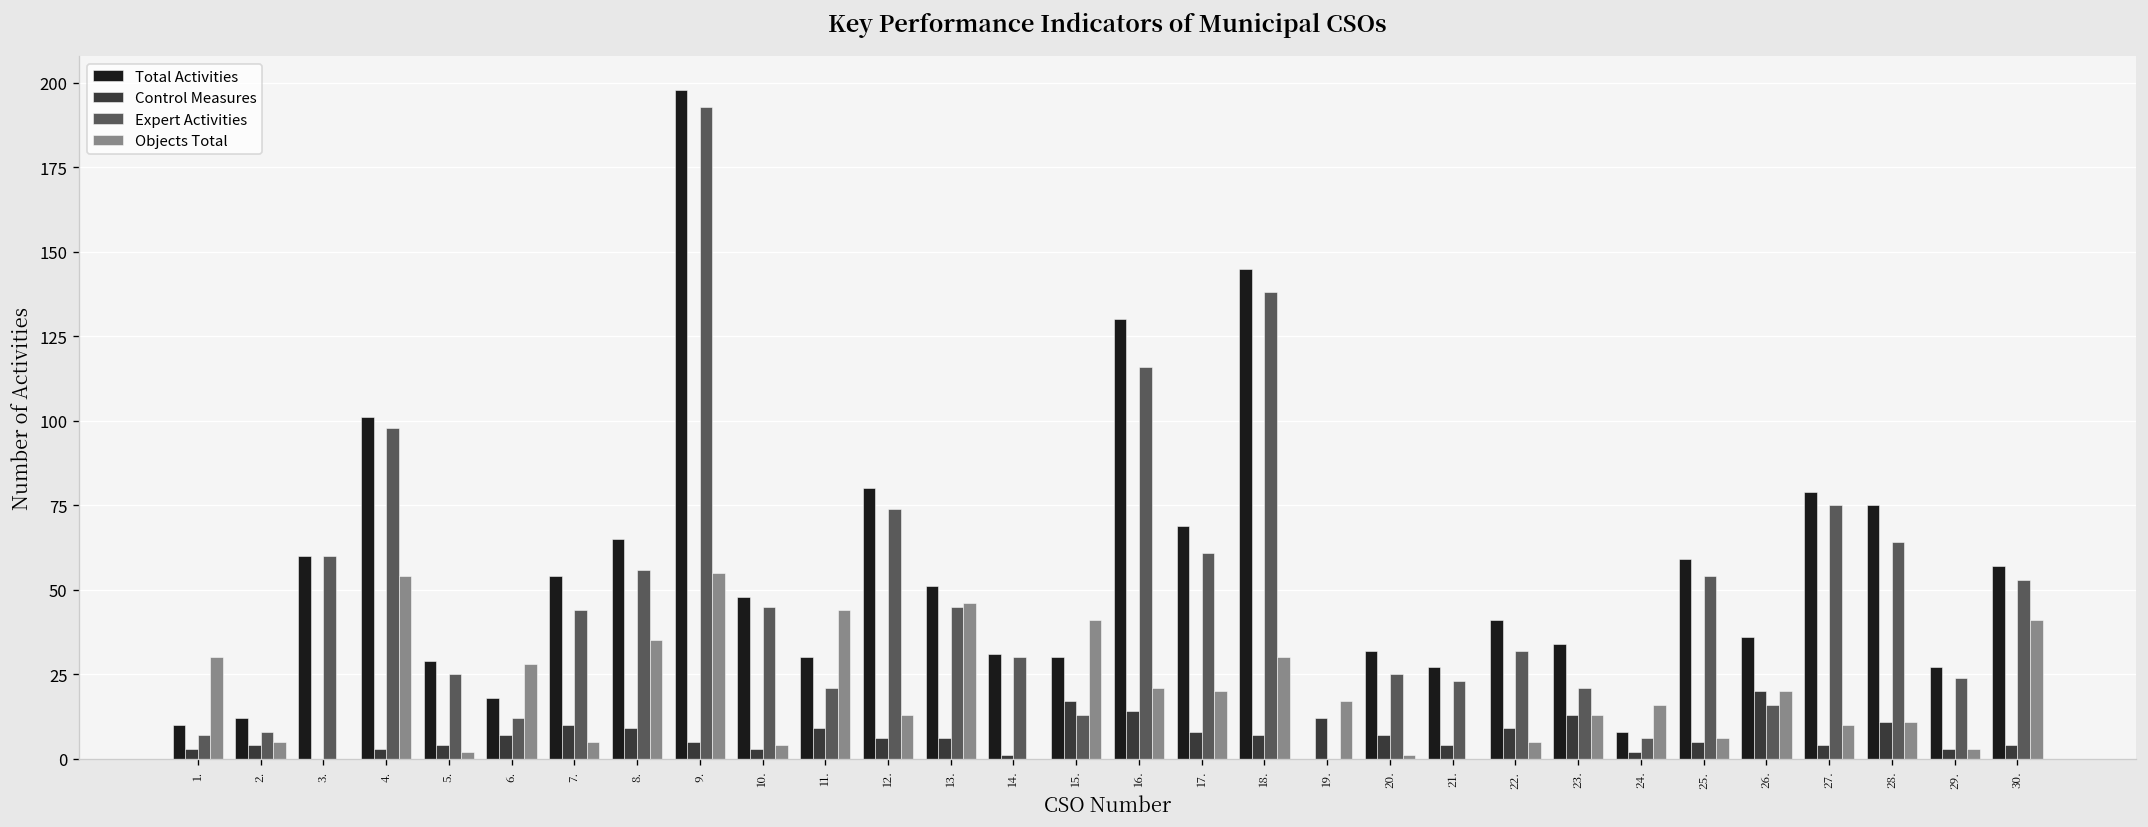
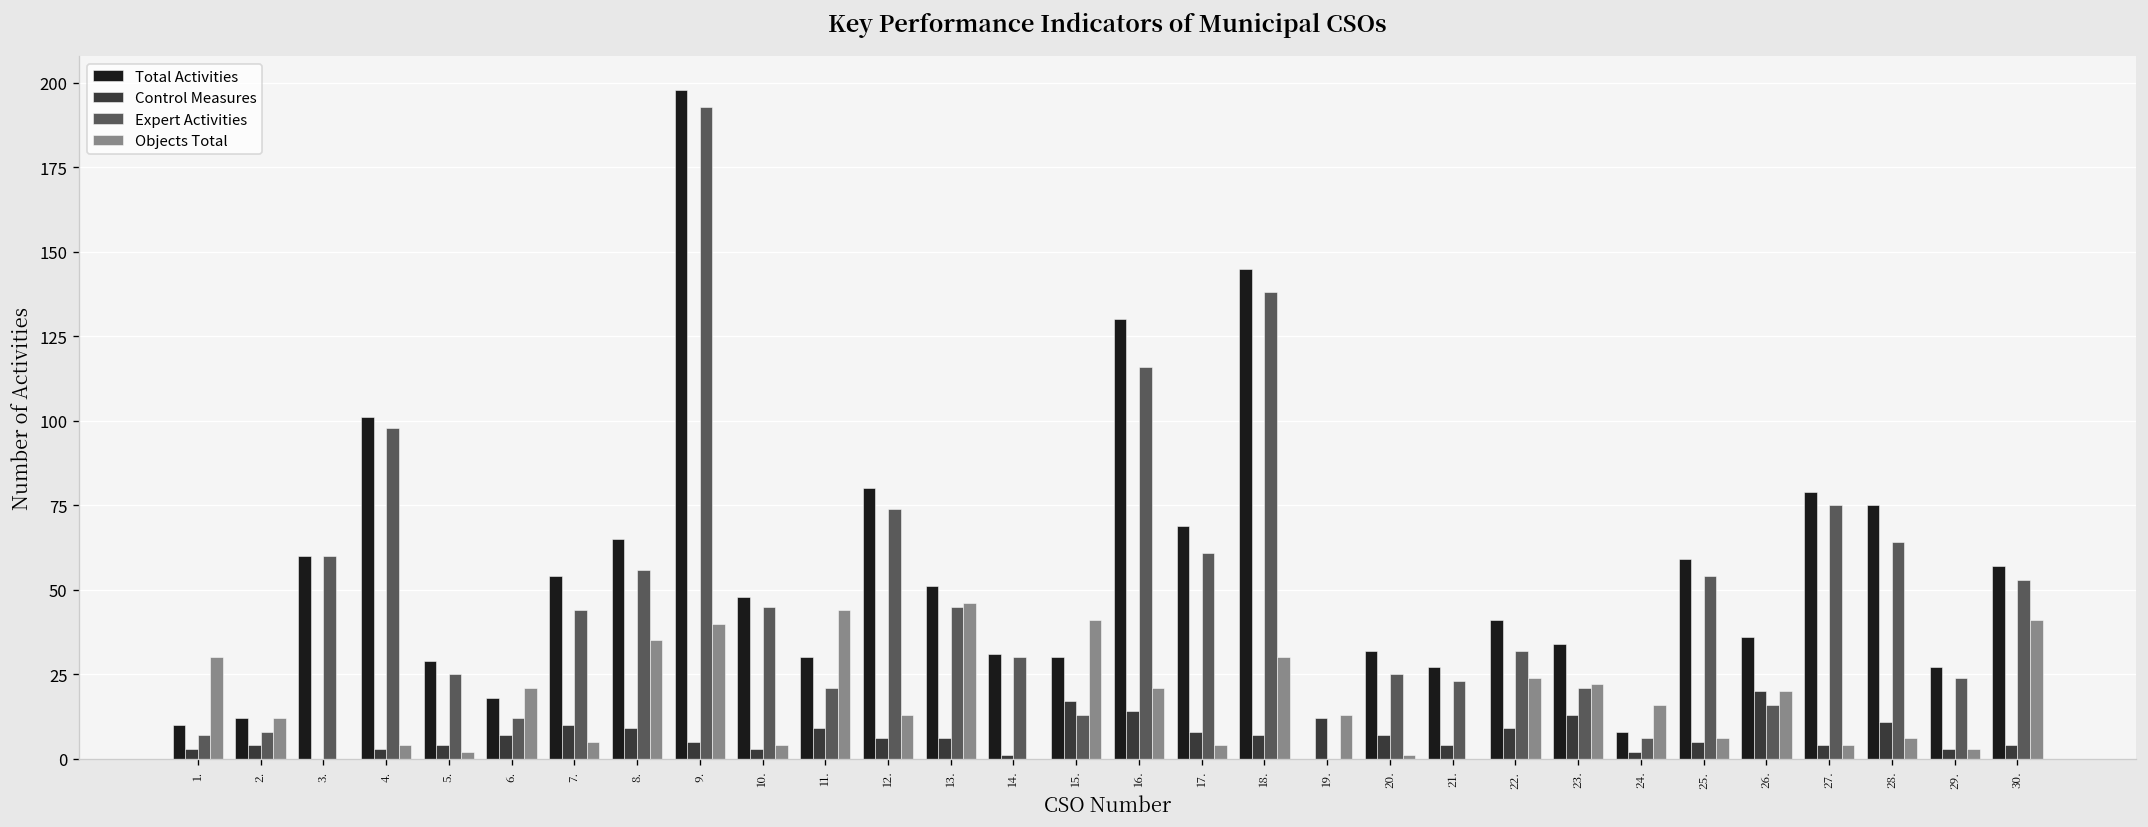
Objects Total, 2.: 5 -> 12
Objects Total, 4.: 54 -> 4
Objects Total, 6.: 28 -> 21
Objects Total, 9.: 55 -> 40
Objects Total, 17.: 20 -> 4
Objects Total, 19.: 17 -> 13
Objects Total, 22.: 5 -> 24
Objects Total, 23.: 13 -> 22
Objects Total, 27.: 10 -> 4
Objects Total, 28.: 11 -> 6
